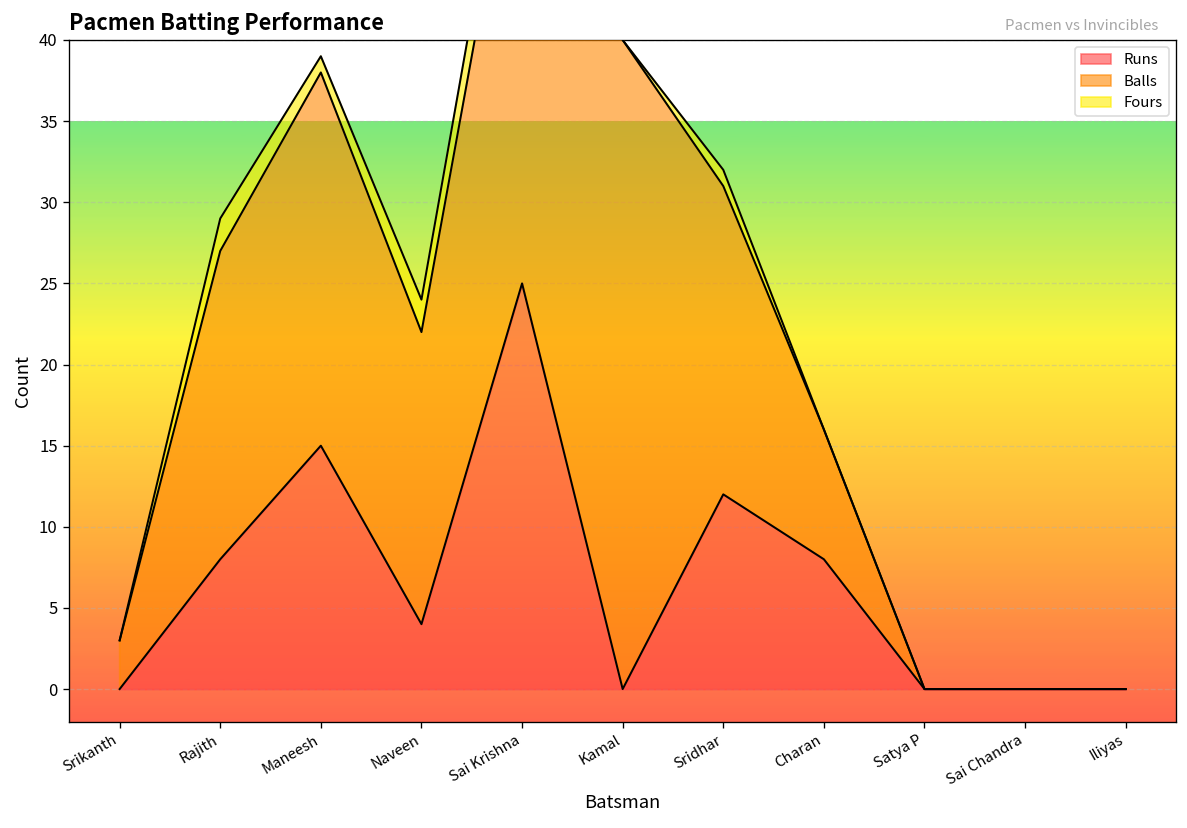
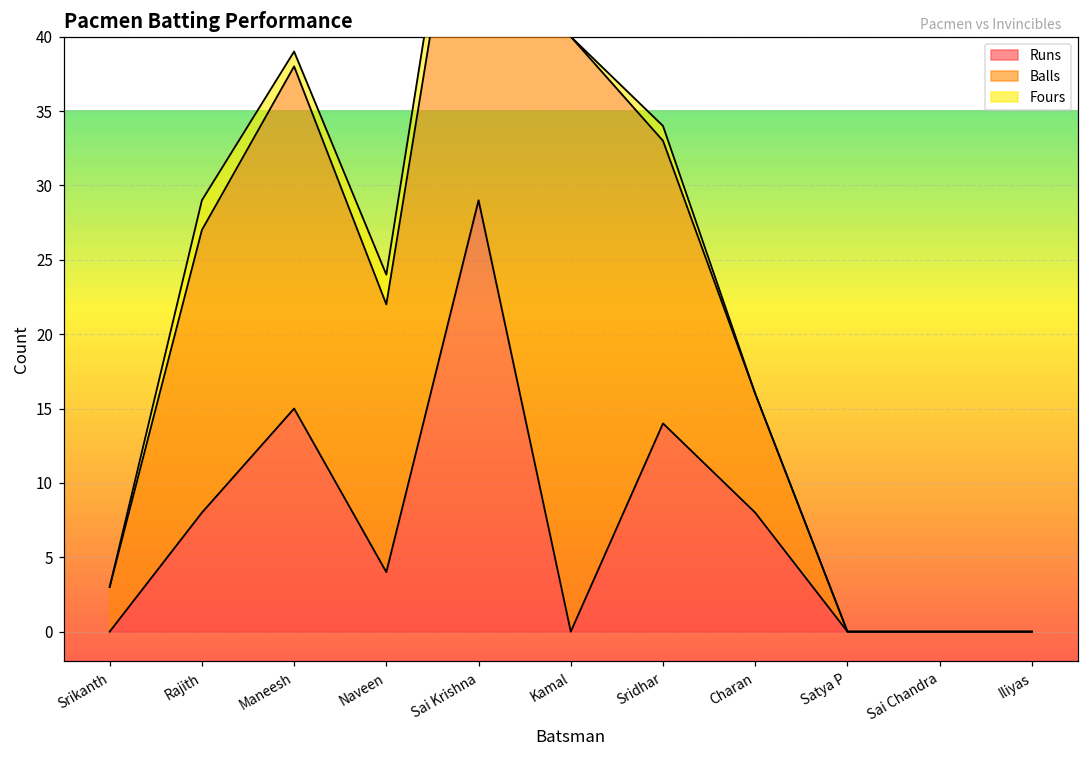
Runs, Sai Krishna: 25 -> 29
Runs, Sridhar: 12 -> 14
